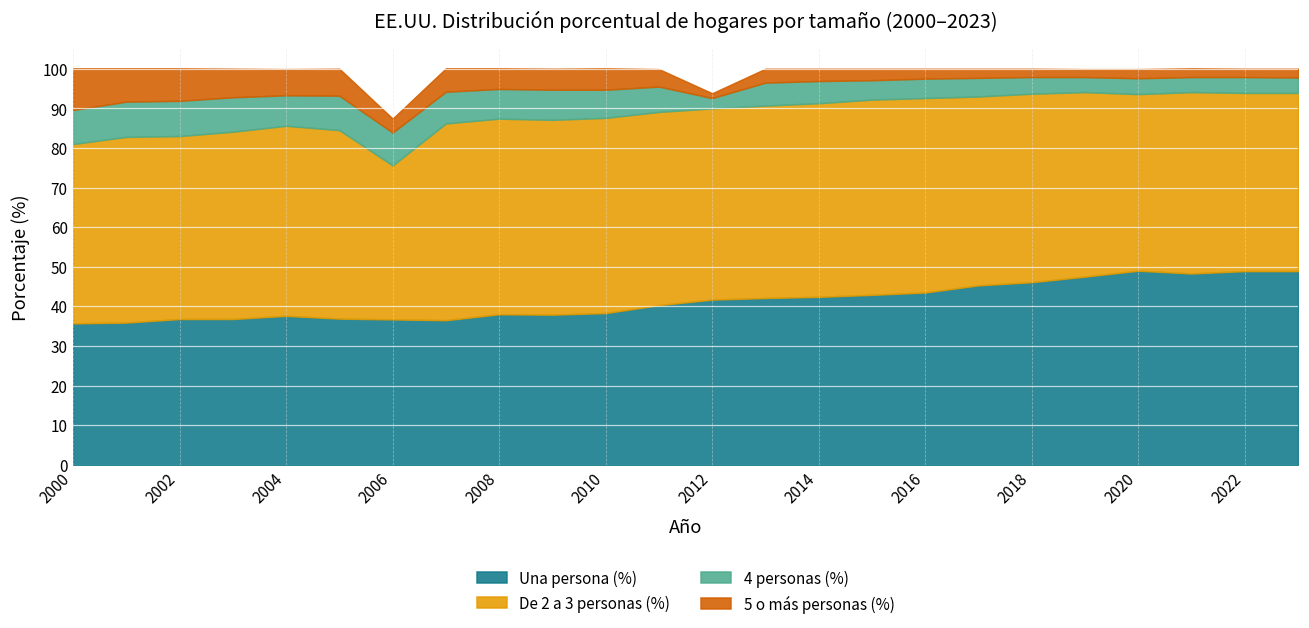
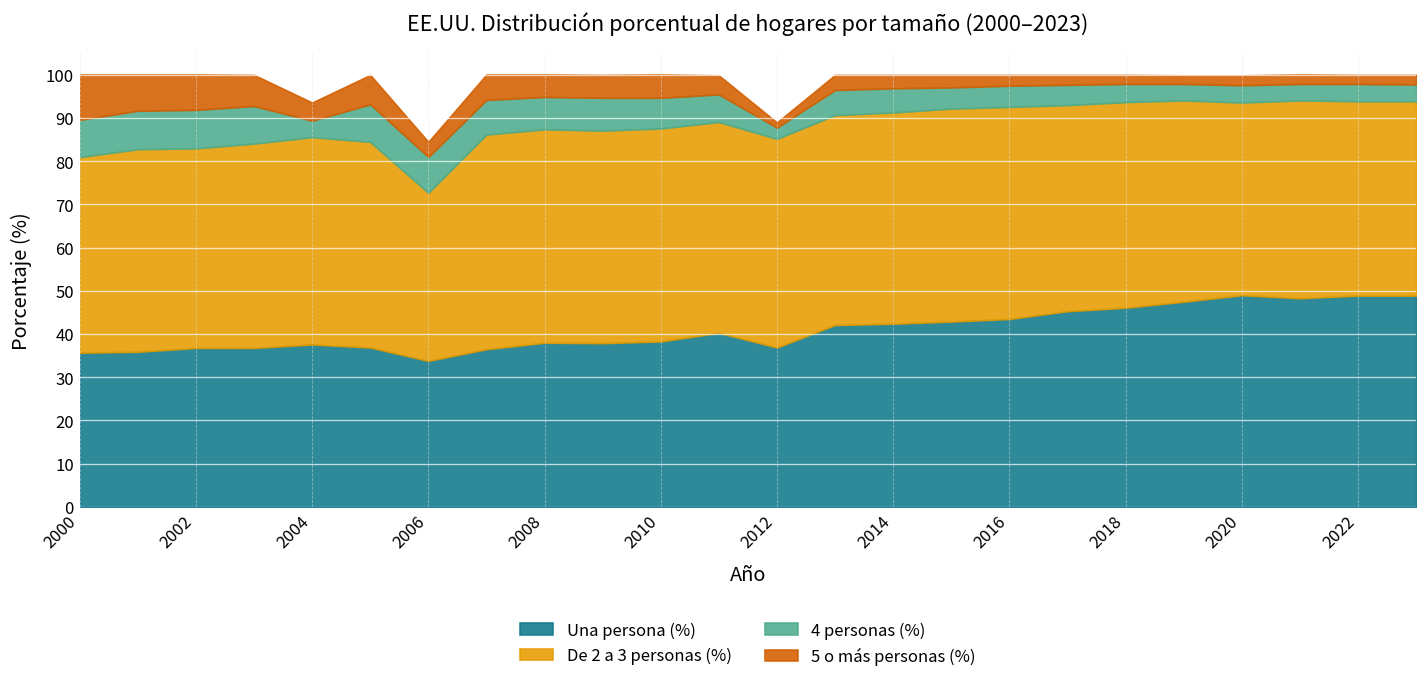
4 personas (%), 2004: 8 -> 4
5 o más personas (%), 2004: 7 -> 4
Una persona (%), 2006: 37 -> 34
Una persona (%), 2012: 42 -> 37
